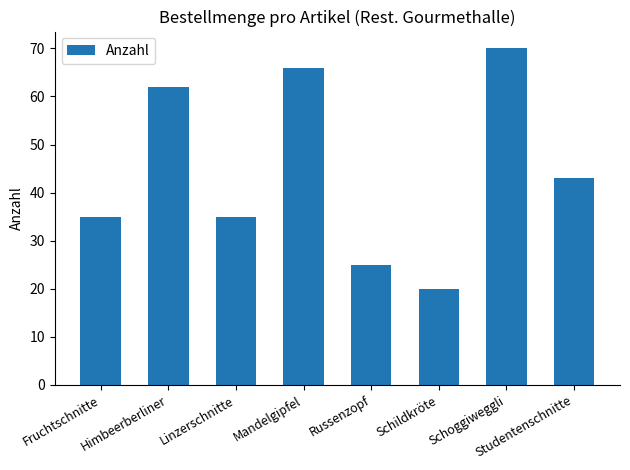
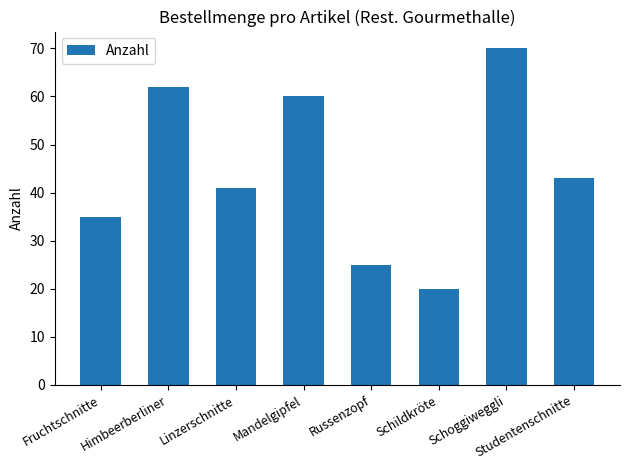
Linzerschnitte: 35 -> 41
Mandelgipfel: 66 -> 60
